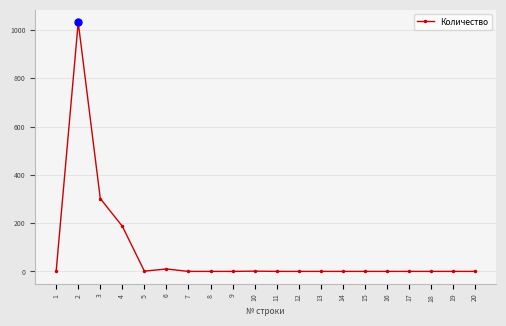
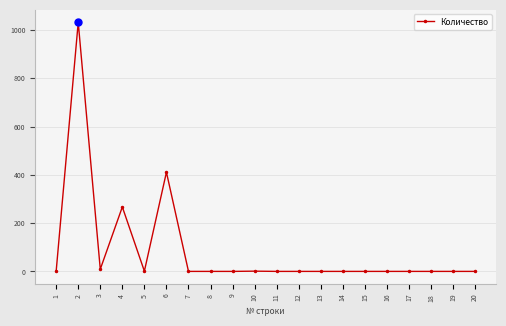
Количество, 3: 300 -> 10
Количество, 4: 190 -> 270
Количество, 6: 10 -> 410
